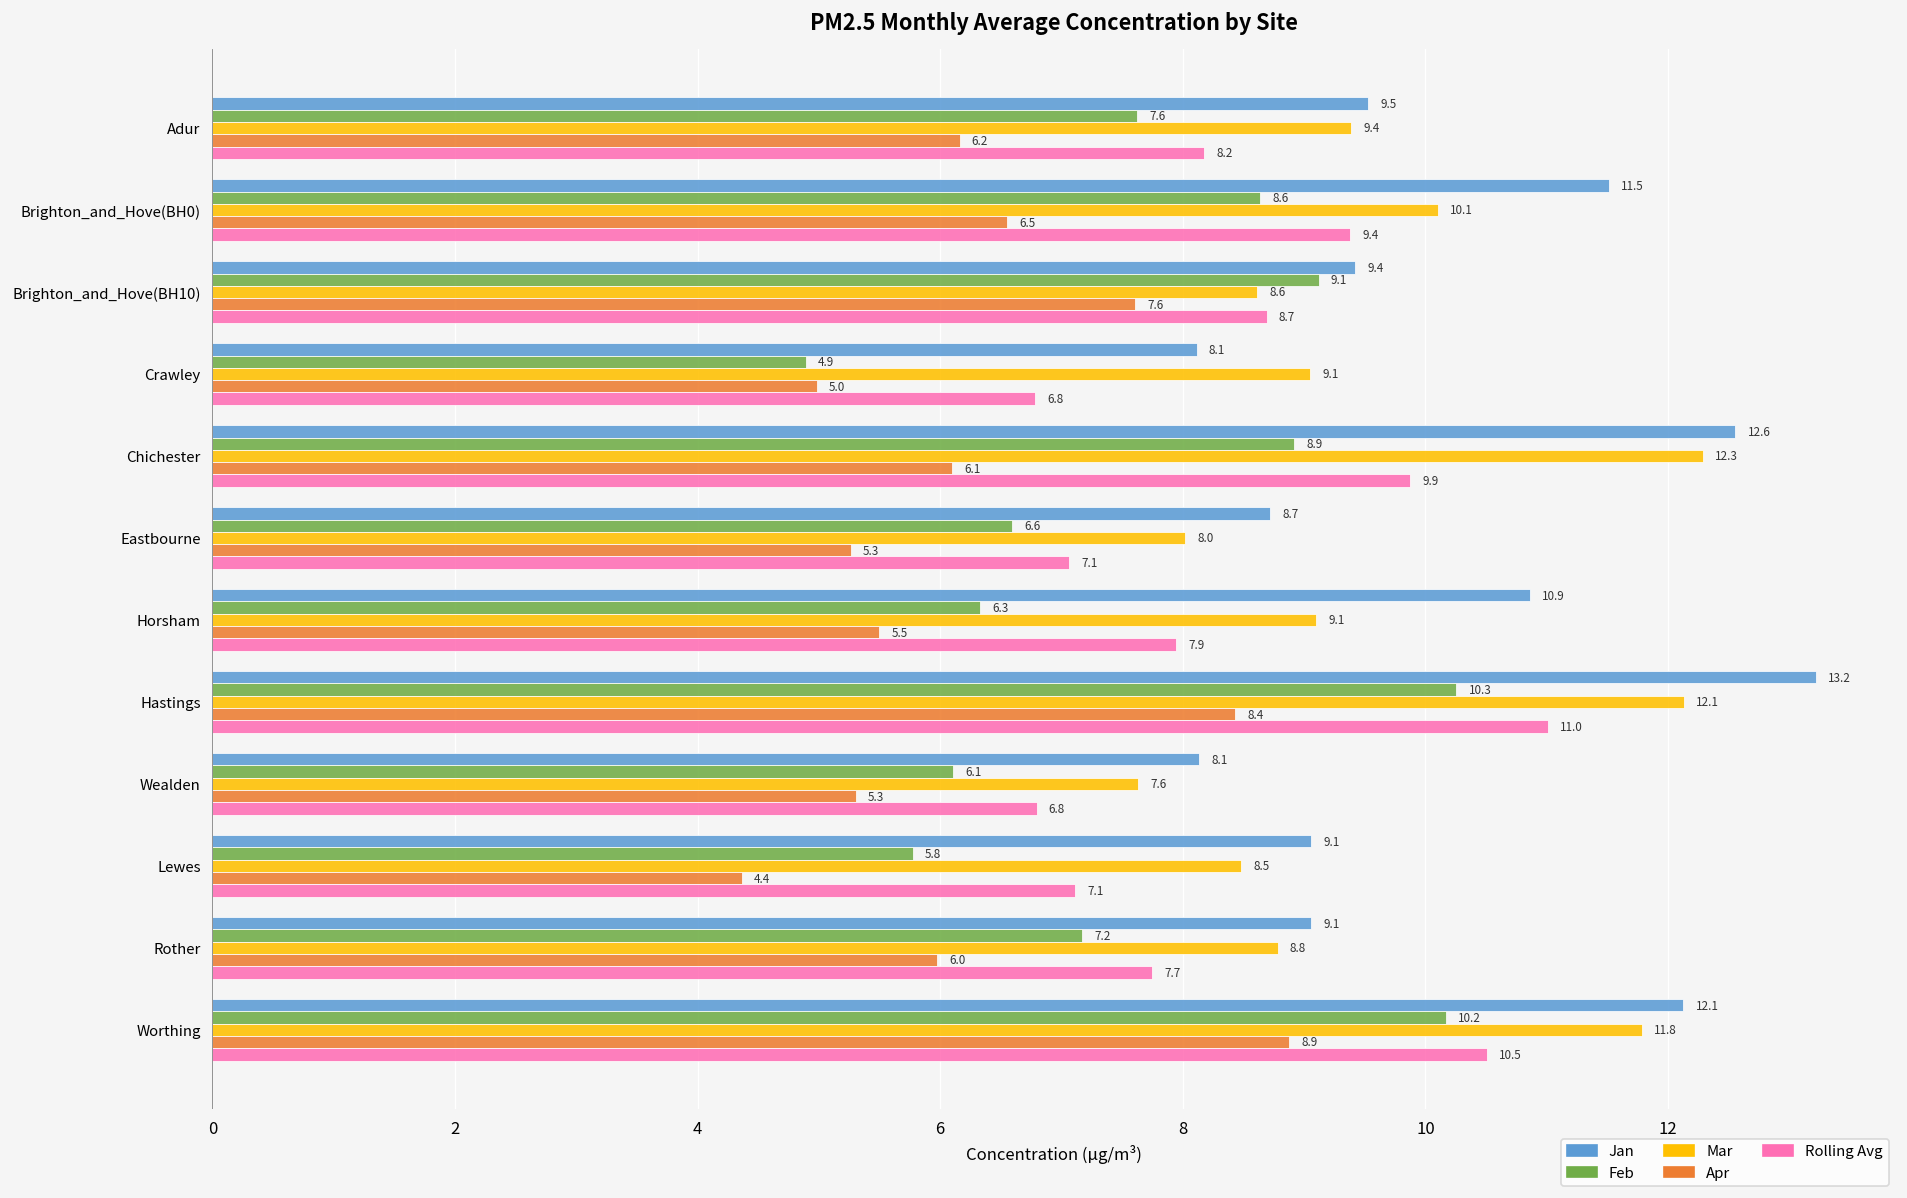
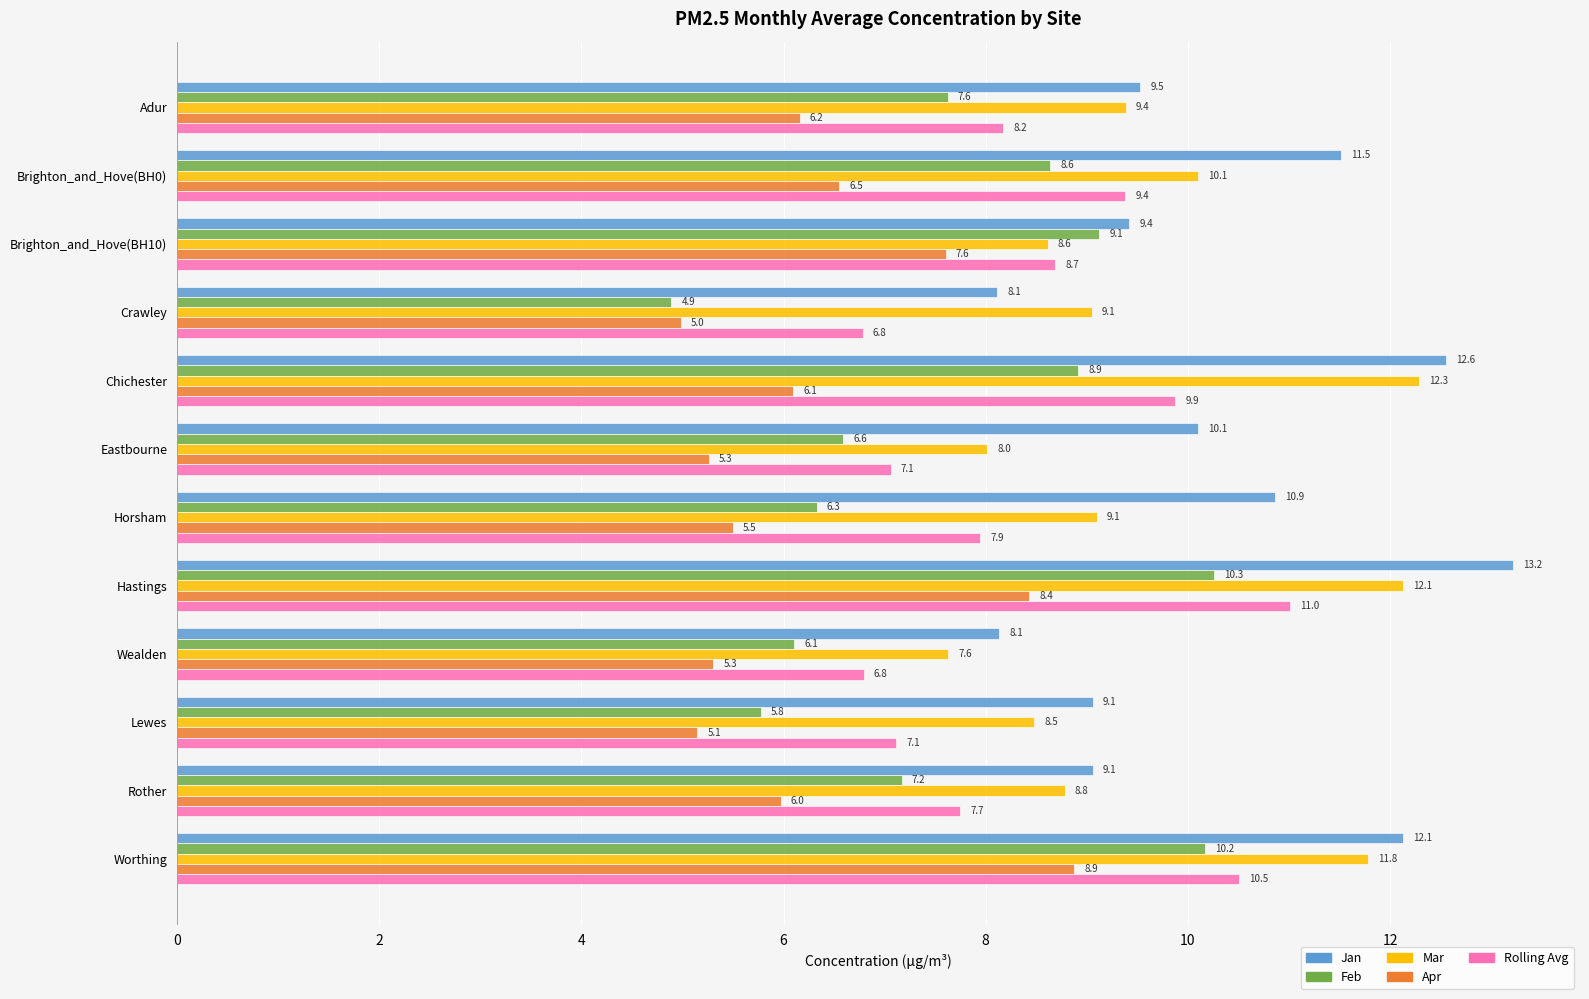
Jan, Eastbourne: 8.7 -> 10.1
Apr, Lewes: 4.4 -> 5.1
